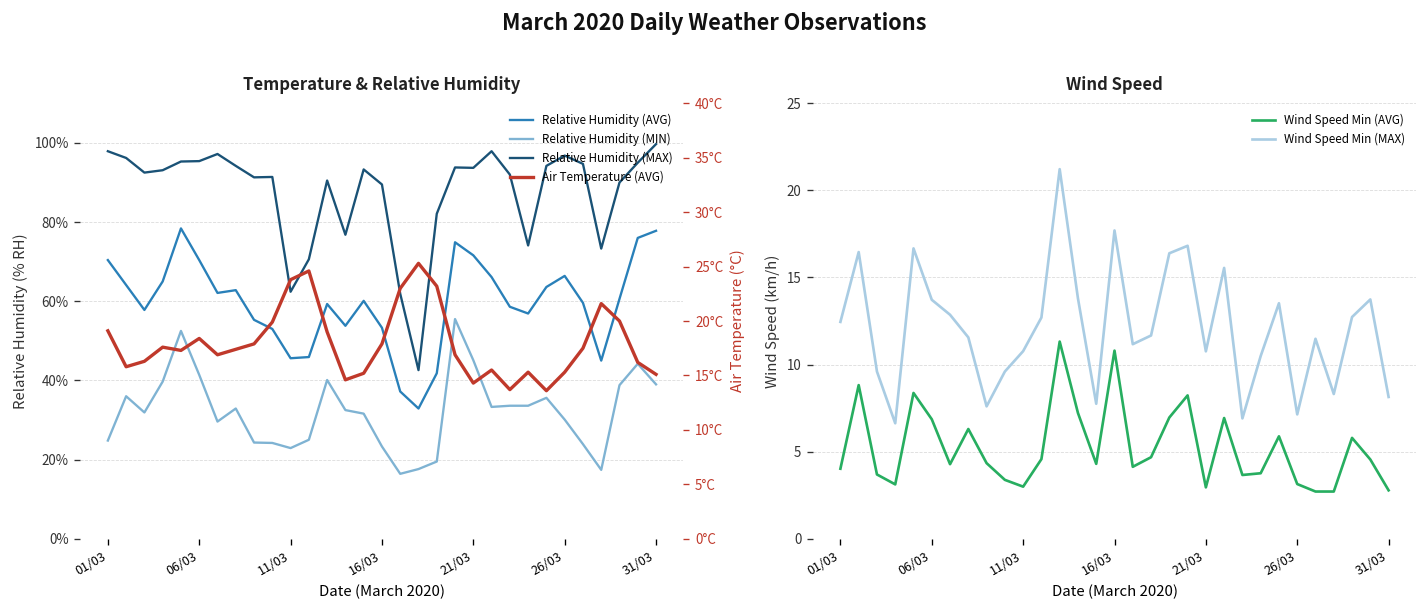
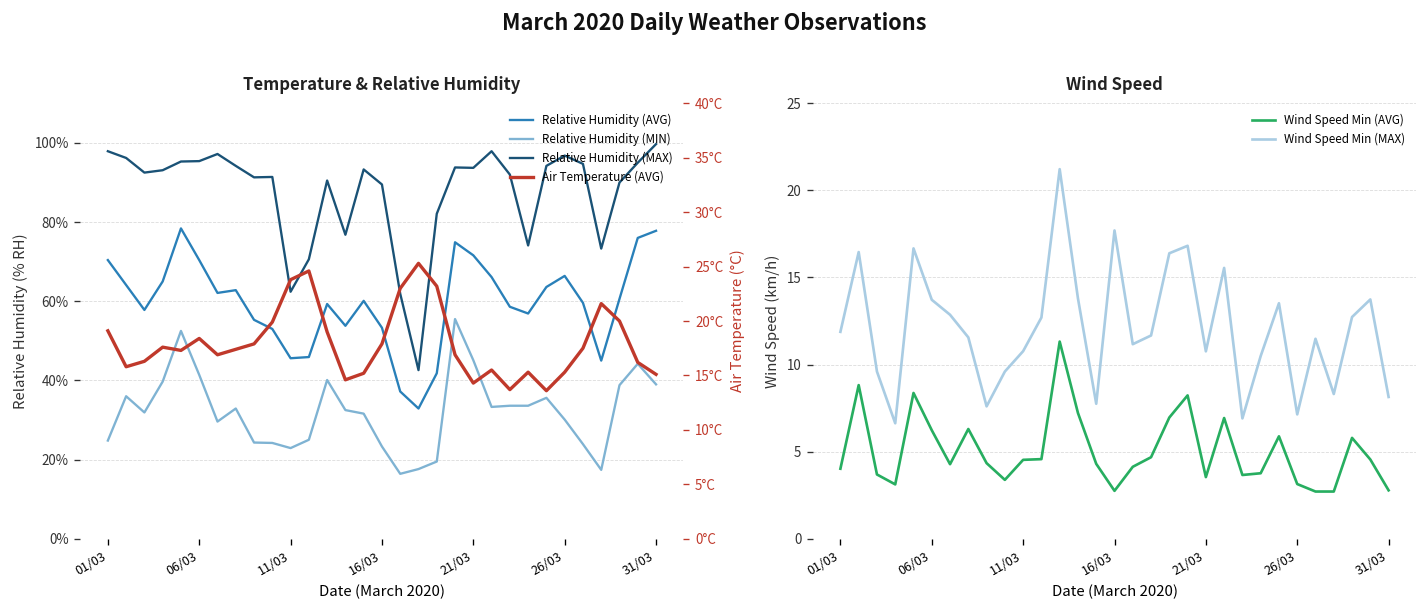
Wind Speed, Wind Speed Min (MAX), 01/03: 12.5 -> 11.9
Wind Speed, Wind Speed Min (AVG), 06/03: 6.9 -> 6.2
Wind Speed, Wind Speed Min (AVG), 11/03: 3.0 -> 4.5
Wind Speed, Wind Speed Min (AVG), 16/03: 10.8 -> 2.8
Wind Speed, Wind Speed Min (AVG), 21/03: 3.0 -> 3.5
